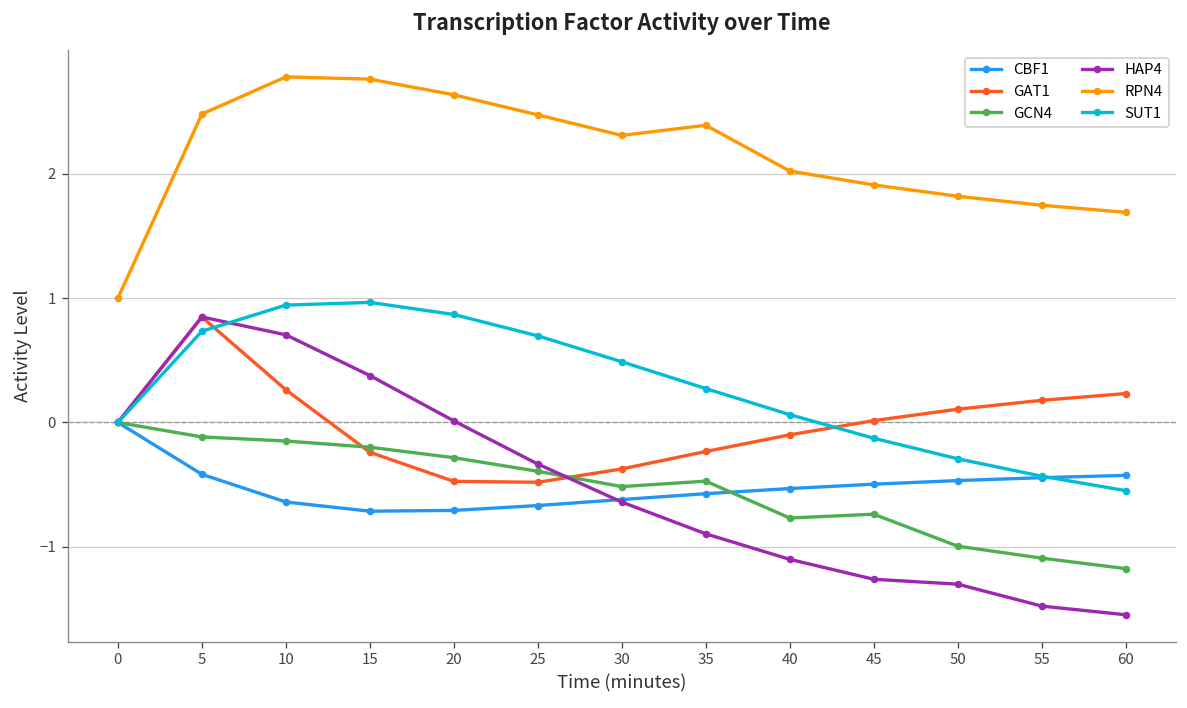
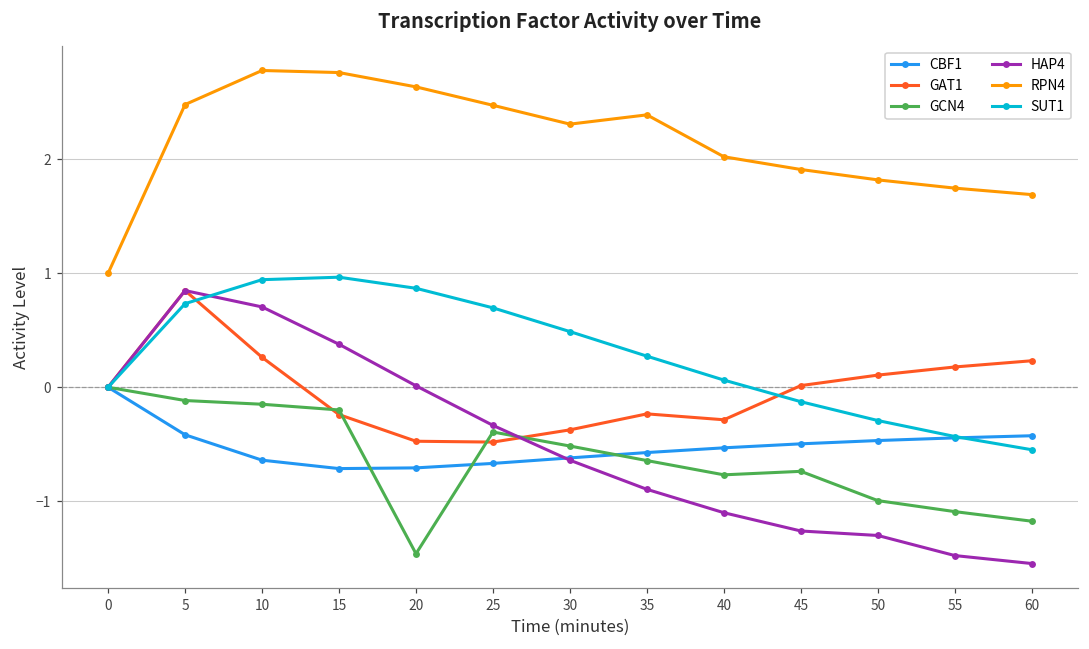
GCN4, 20: -0.28 -> -1.46
GCN4, 35: -0.47 -> -0.64
GAT1, 40: -0.10 -> -0.29
